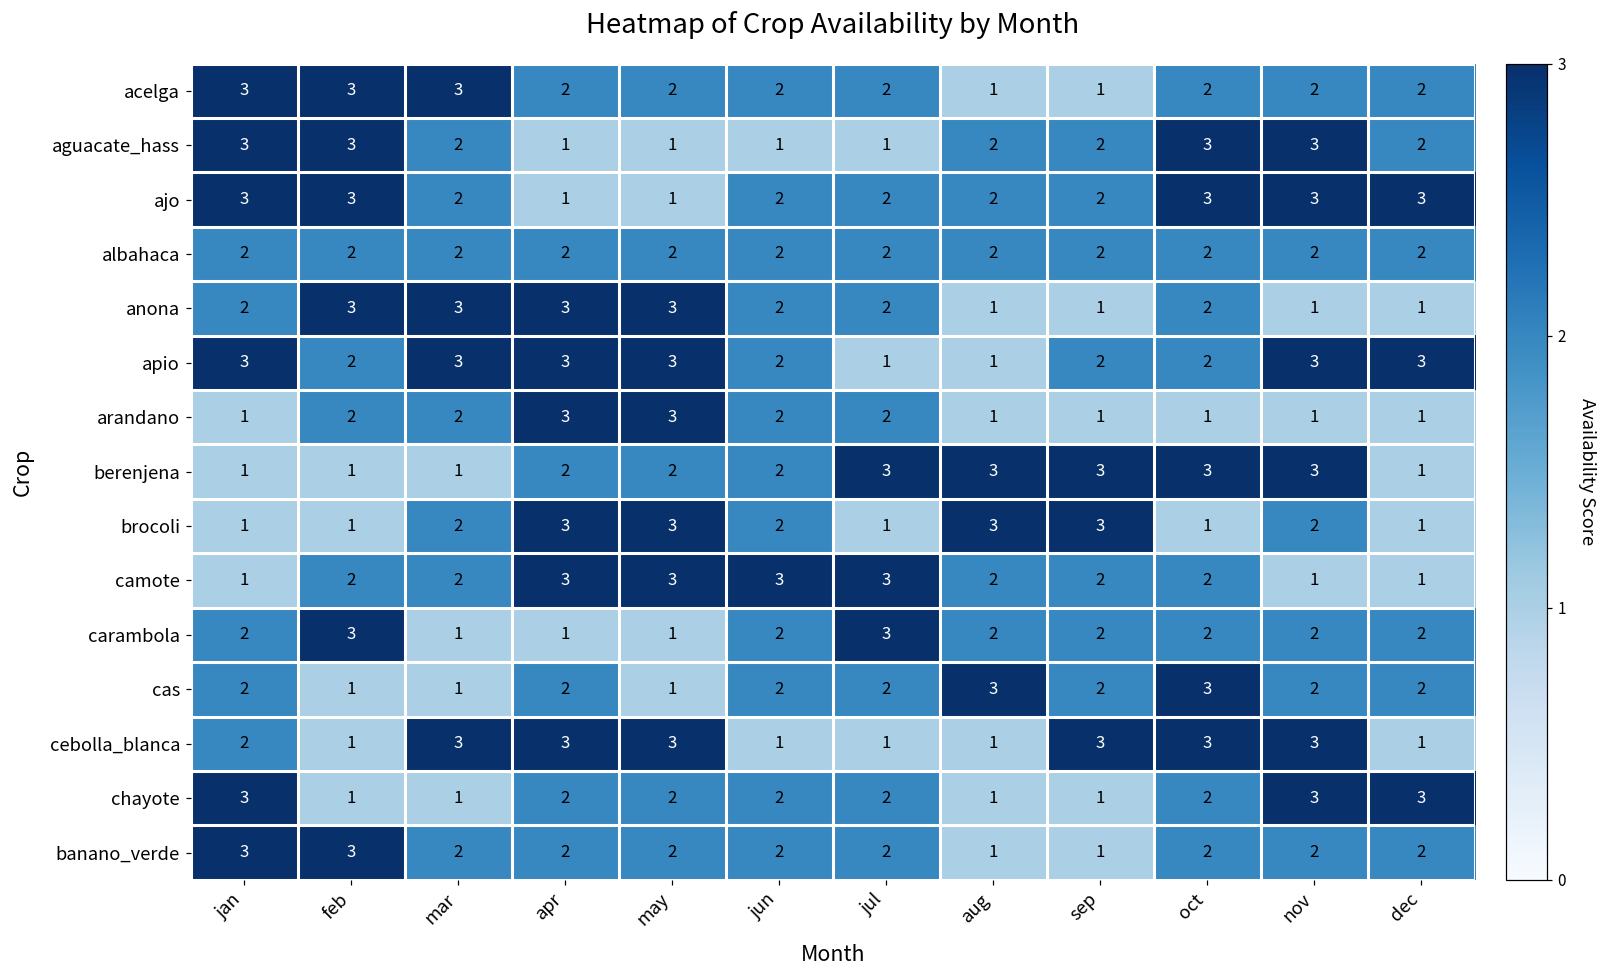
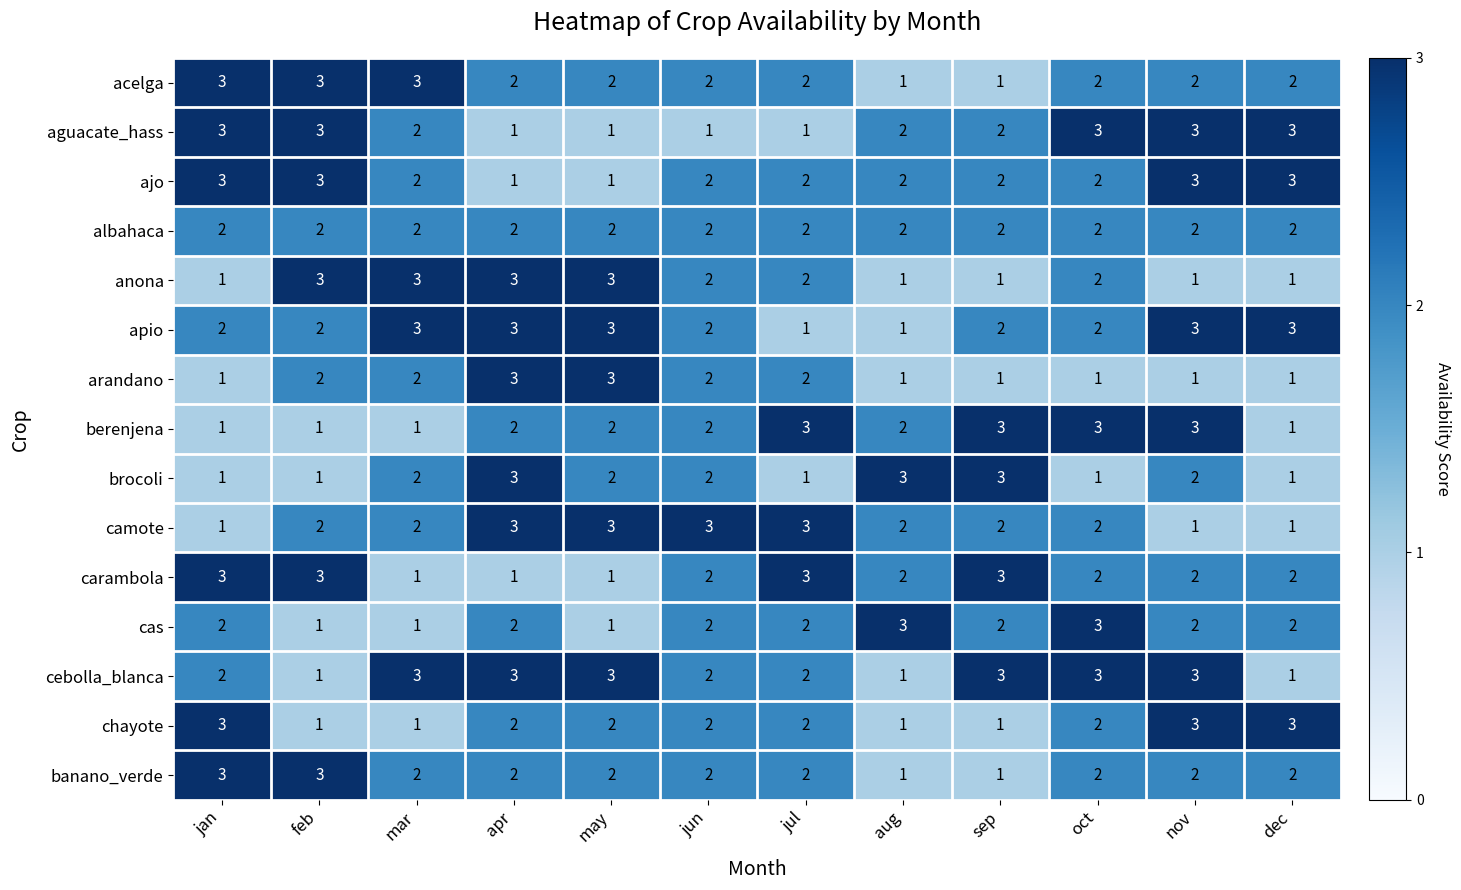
aguacate_hass, dec: 2 -> 3
ajo, oct: 3 -> 2
anona, jan: 2 -> 1
apio, jan: 3 -> 2
berenjena, aug: 3 -> 2
brocoli, may: 3 -> 2
carambola, jan: 2 -> 3
carambola, sep: 2 -> 3
cebolla_blanca, jun: 1 -> 2
cebolla_blanca, jul: 1 -> 2
